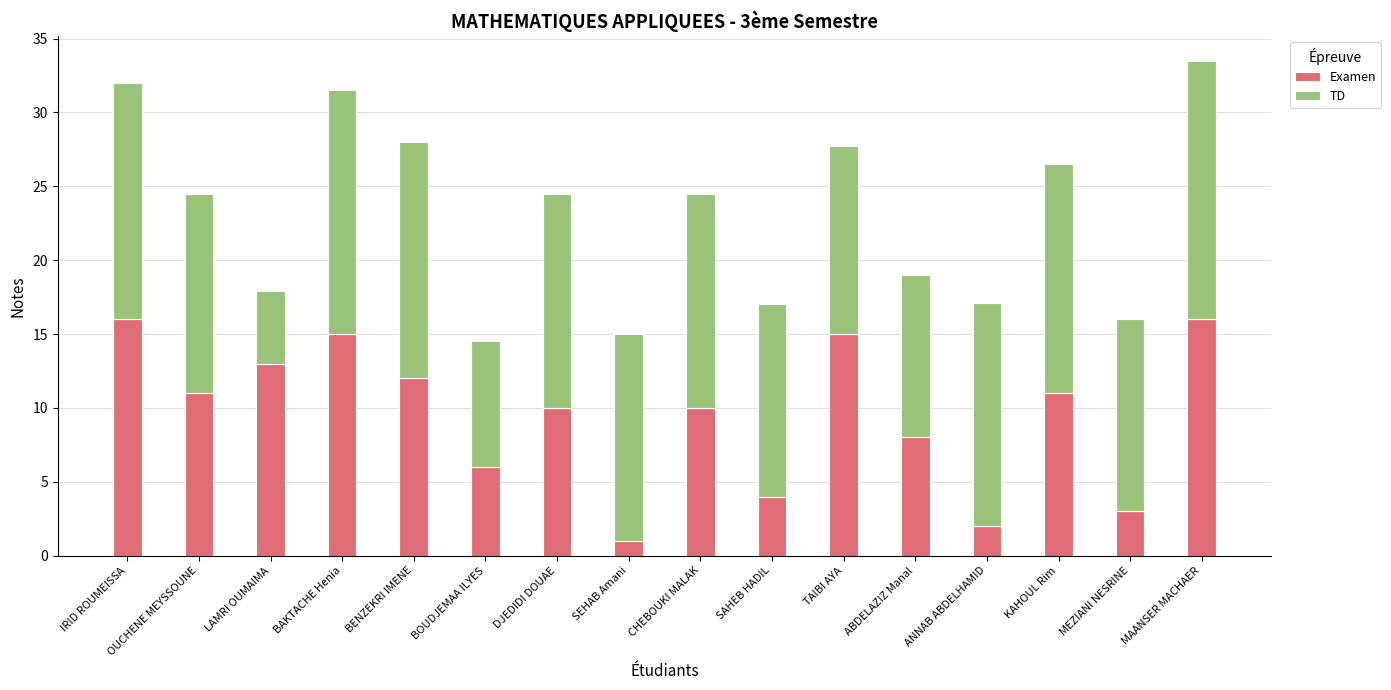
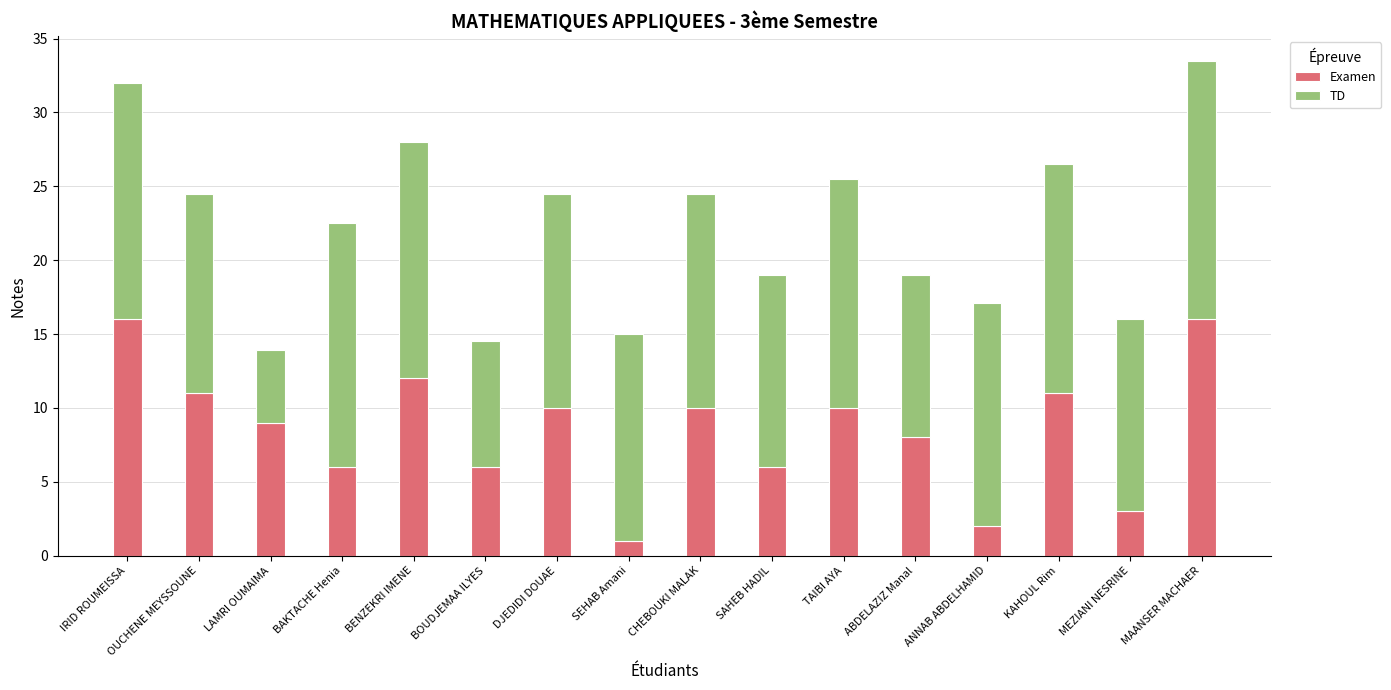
Examen, LAMRI OUMAIMA: 13 -> 9
Examen, BAKTACHE Henia: 15 -> 6
Examen, SAHEB HADIL: 4 -> 6
Examen, TAIBI AYA: 15 -> 10
TD, TAIBI AYA: 12.7 -> 15.5
